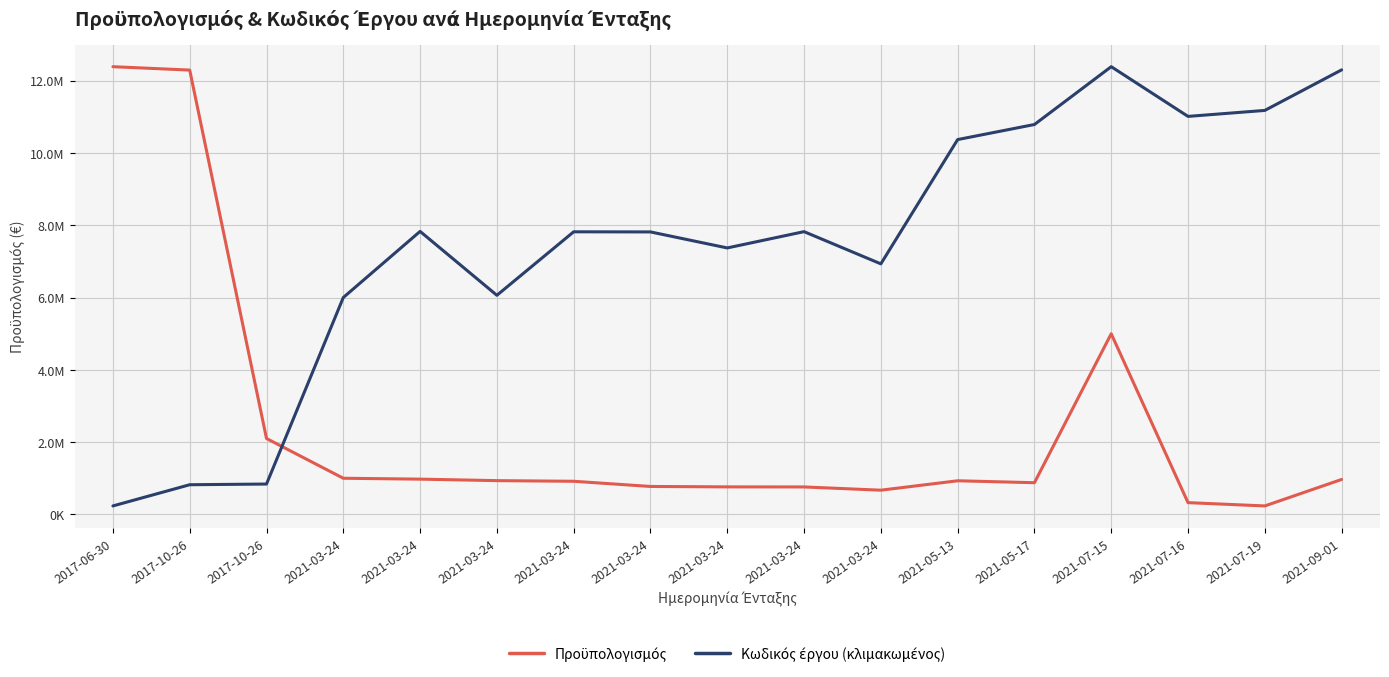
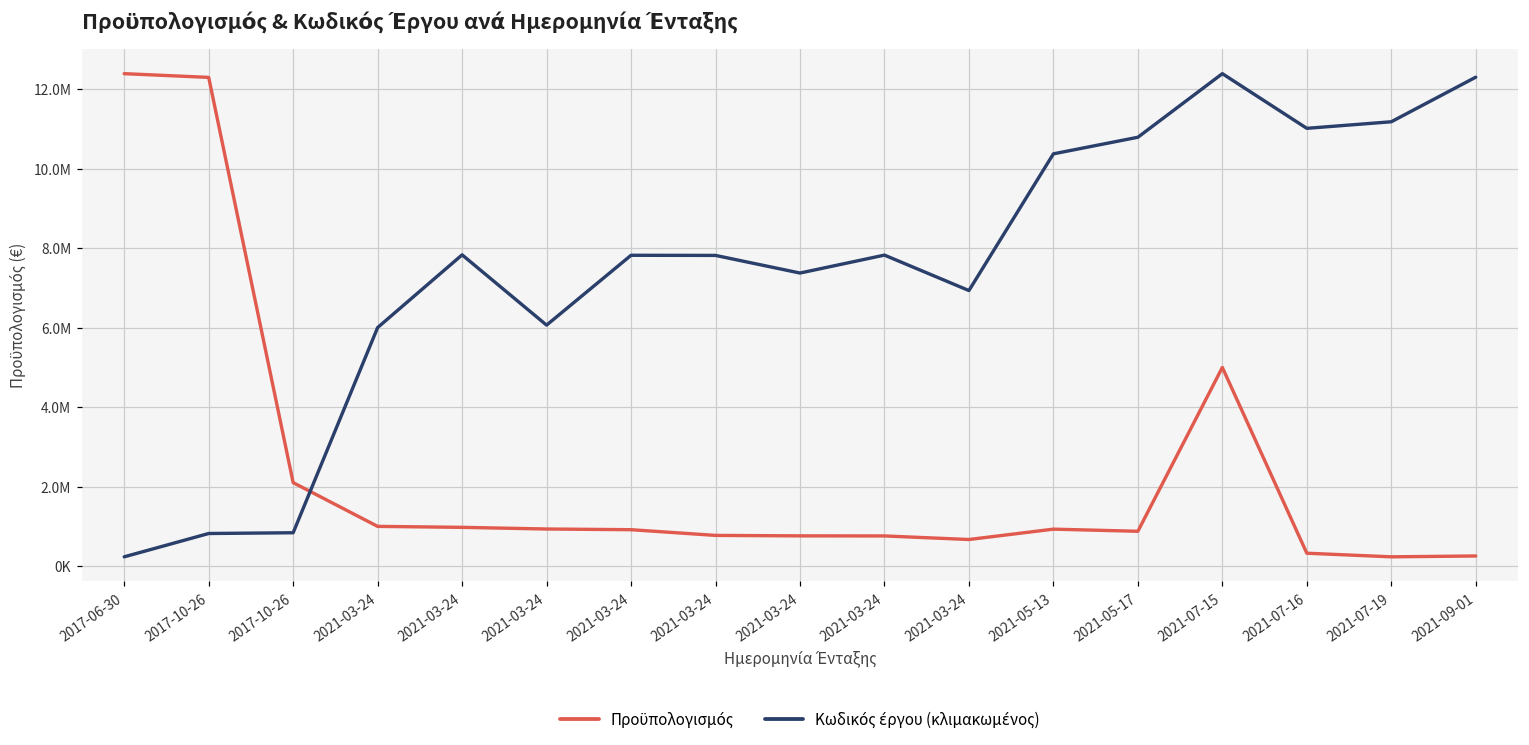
Προϋπολογισμός, 2021-09-01: 1000000 -> 300000
